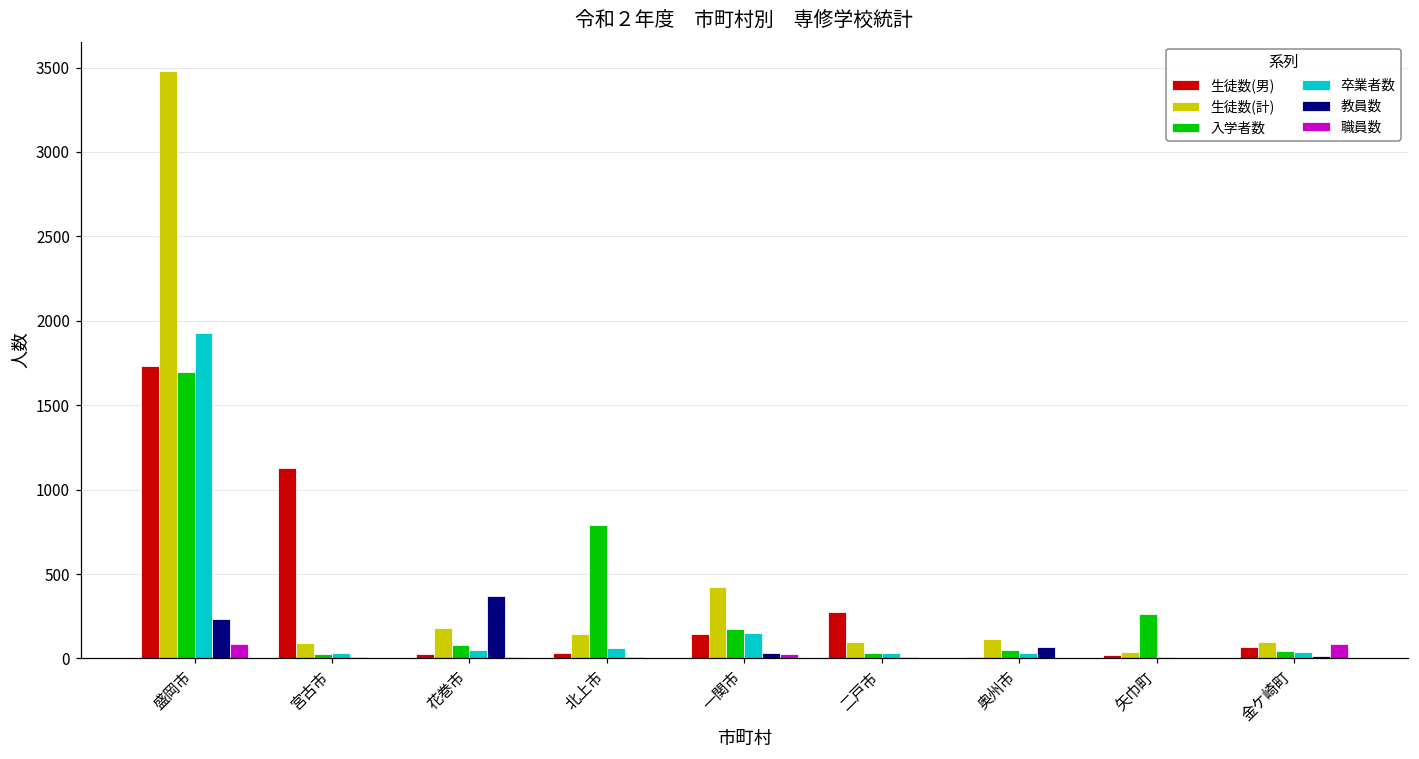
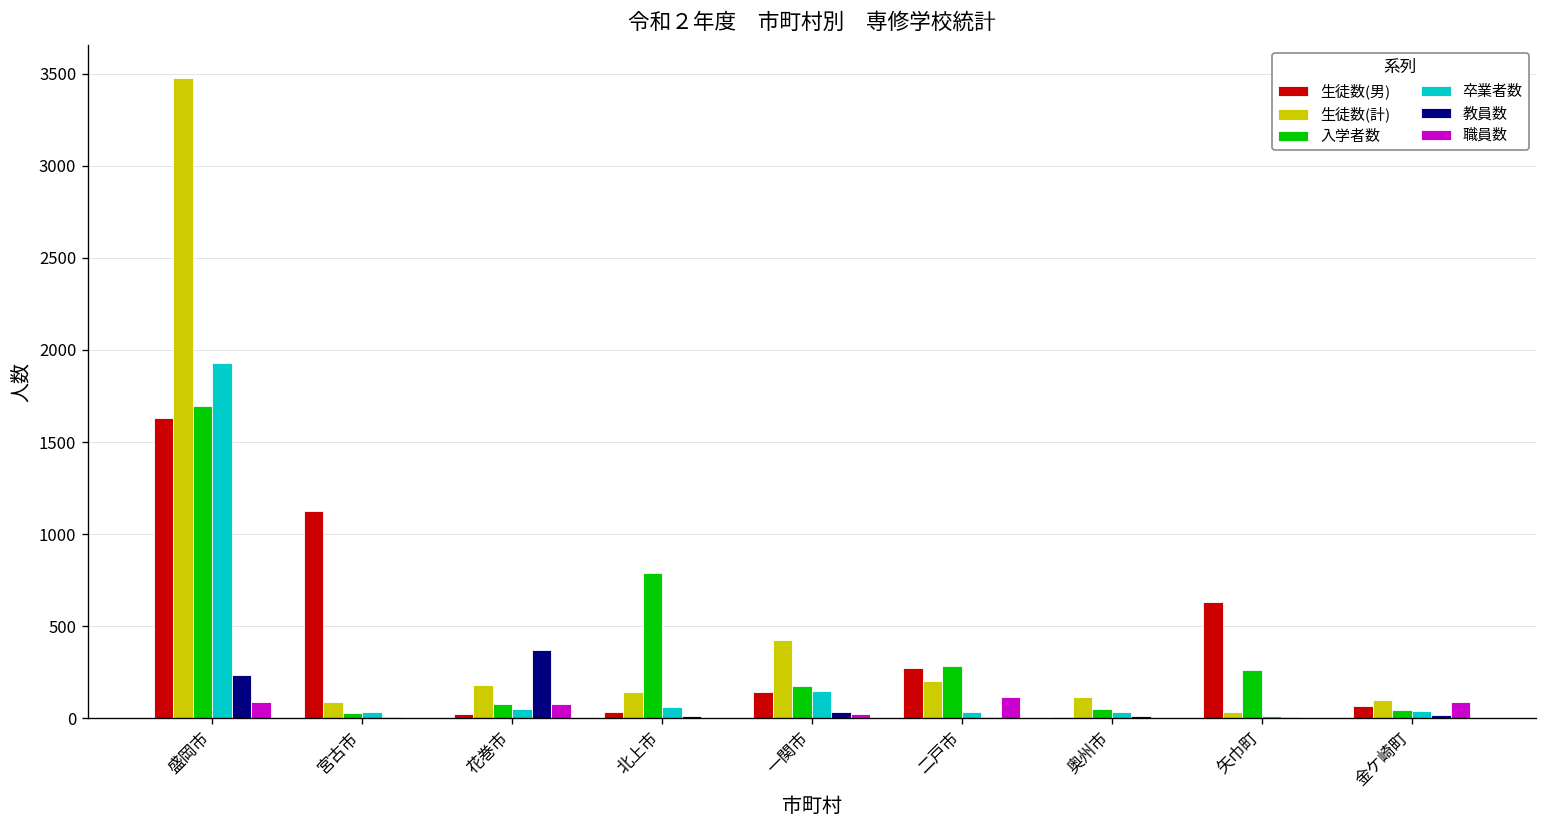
生徒数(男), 盛岡市: 1730 -> 1630
職員数, 花巻市: 10 -> 80
生徒数(計), 二戸市: 100 -> 200
入学者数, 二戸市: 30 -> 280
職員数, 二戸市: 0 -> 120
教員数, 奥州市: 70 -> 10
生徒数(男), 矢巾町: 20 -> 630
